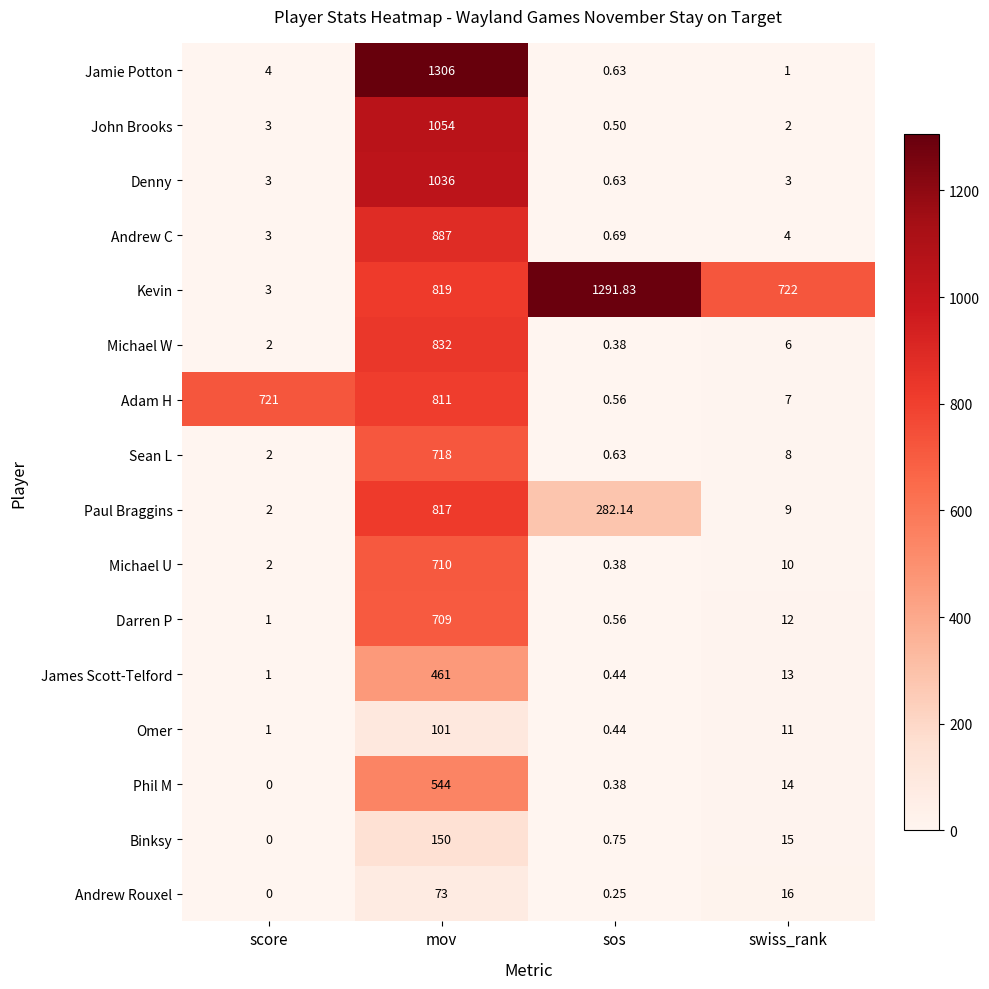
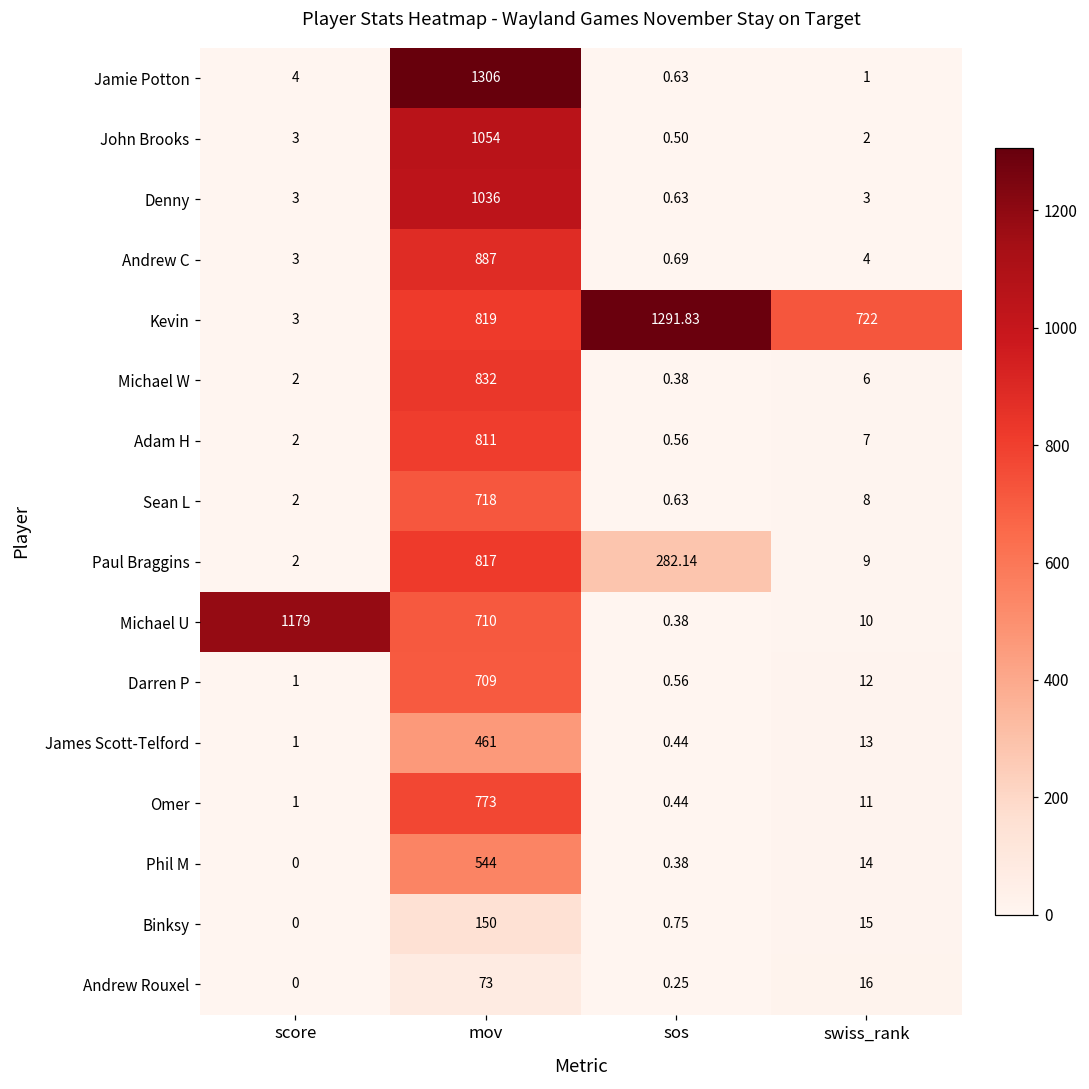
Adam H, score: 721 -> 2
Michael U, score: 2 -> 1179
Omer, mov: 101 -> 773
